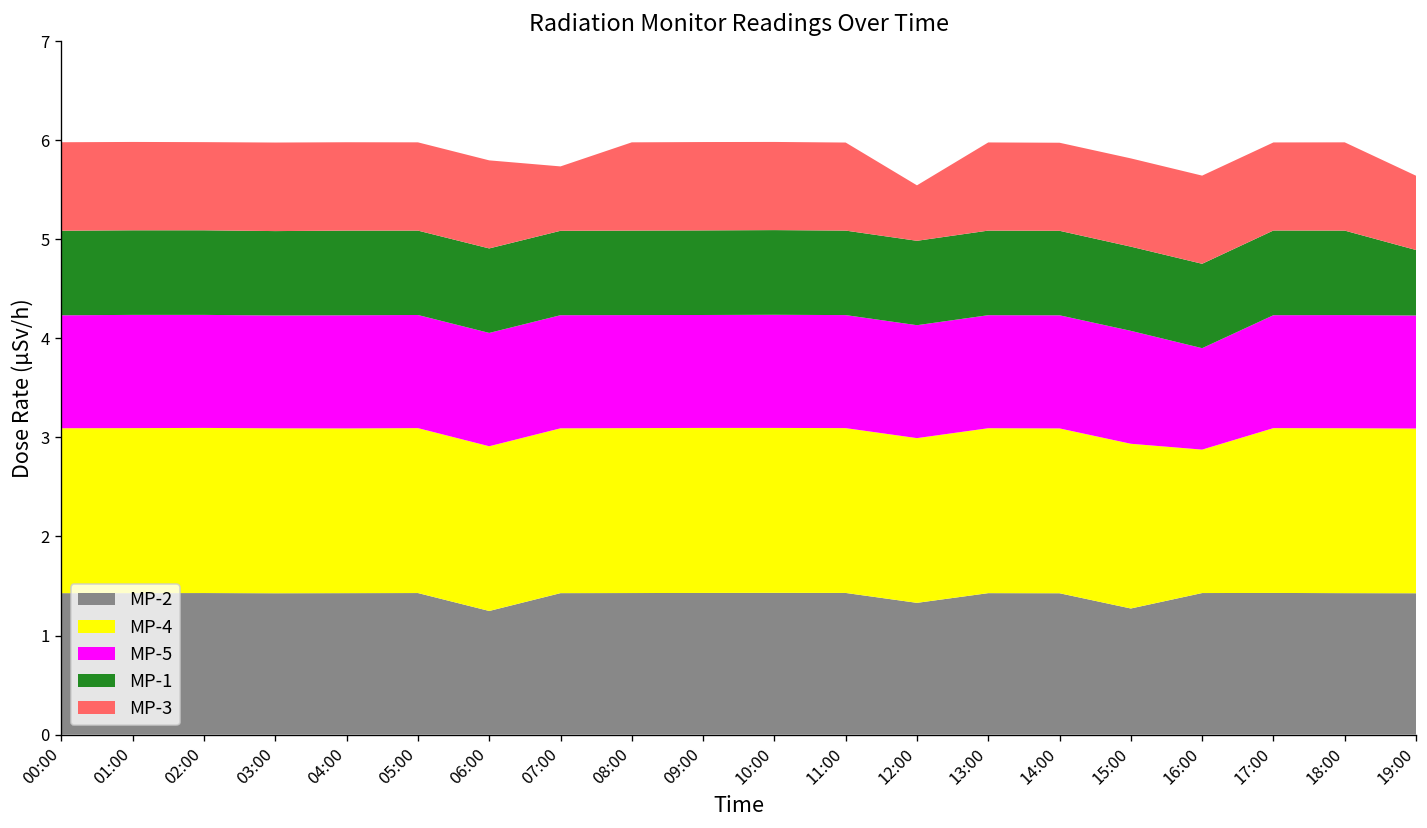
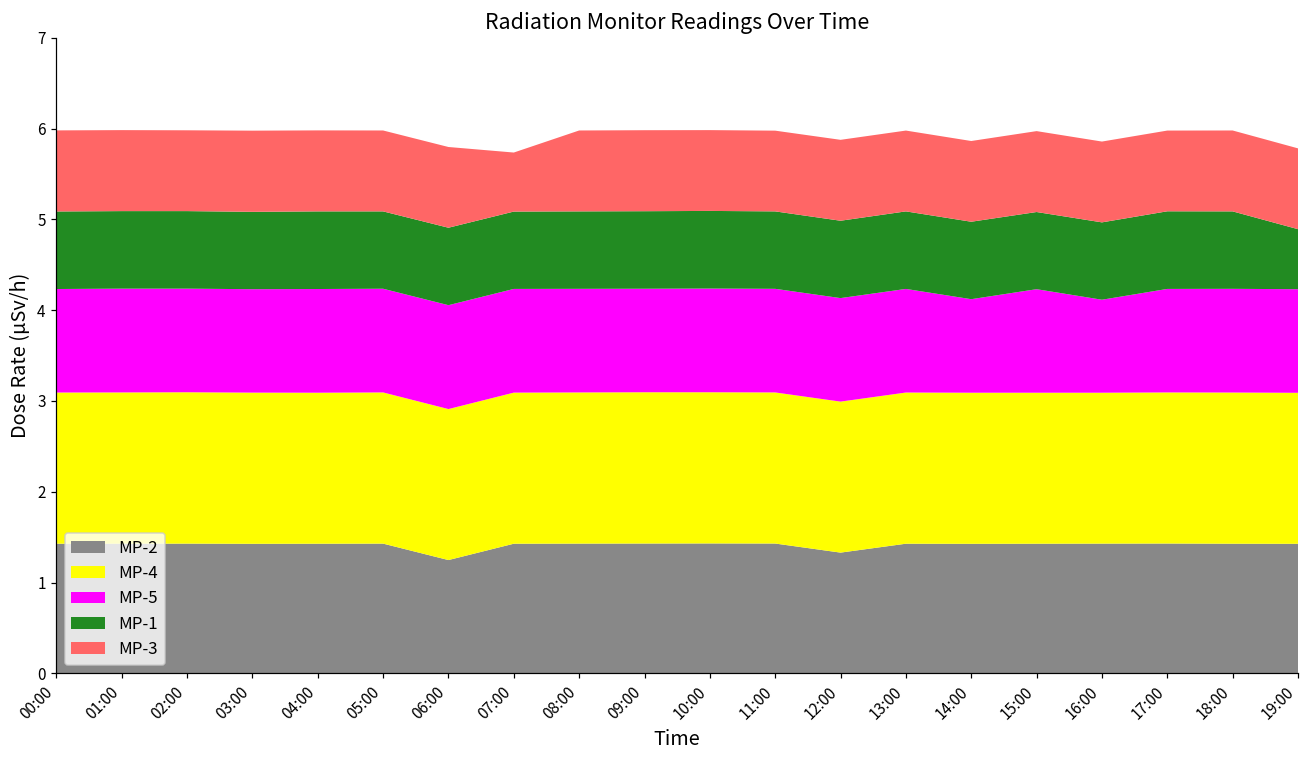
MP-3, 12:00: 0.6 -> 0.9
MP-5, 14:00: 1.1 -> 1.0
MP-2, 15:00: 1.3 -> 1.4
MP-4, 16:00: 1.4 -> 1.7
MP-3, 19:00: 0.8 -> 0.9
